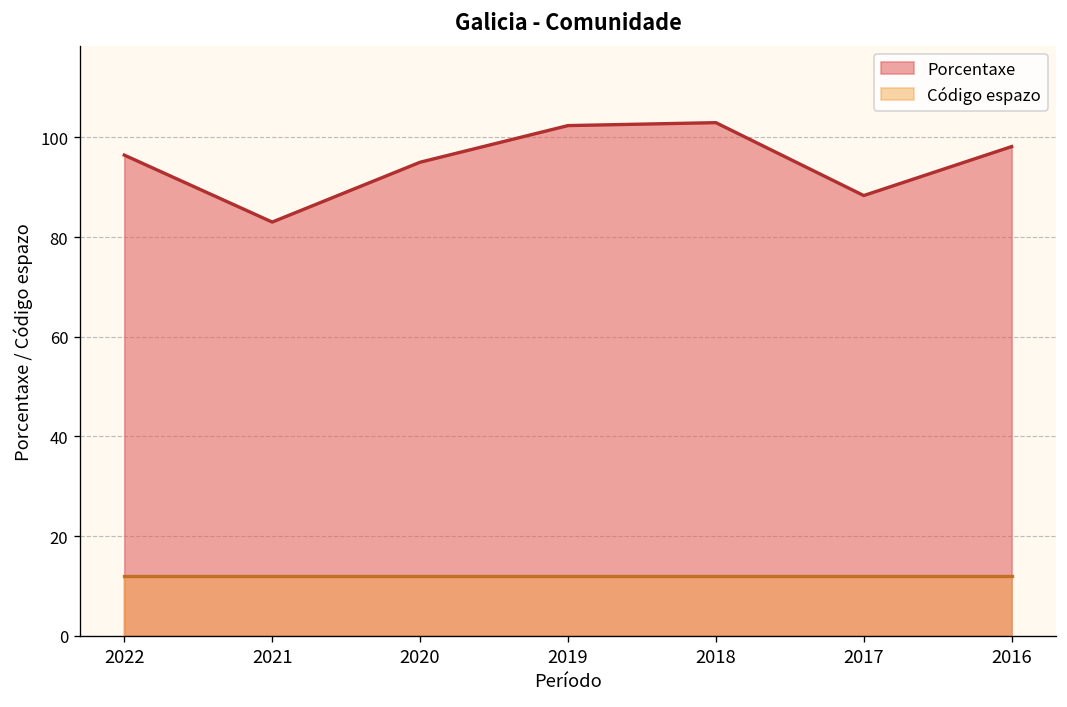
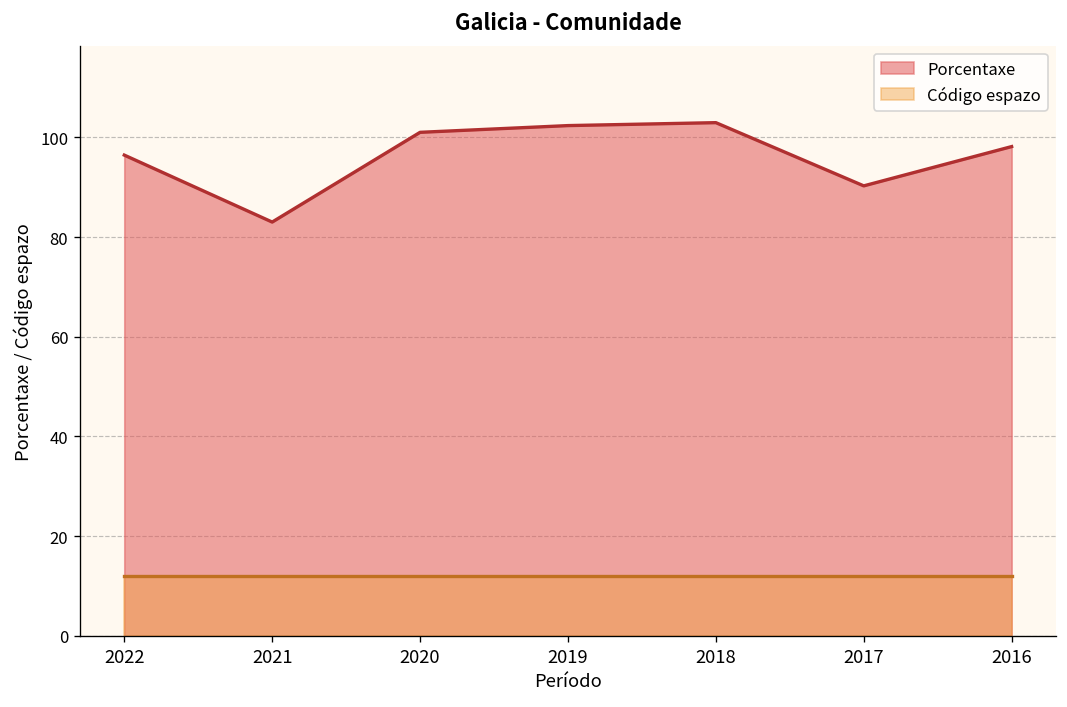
Porcentaxe, 2020: 95 -> 101
Porcentaxe, 2017: 88 -> 90
